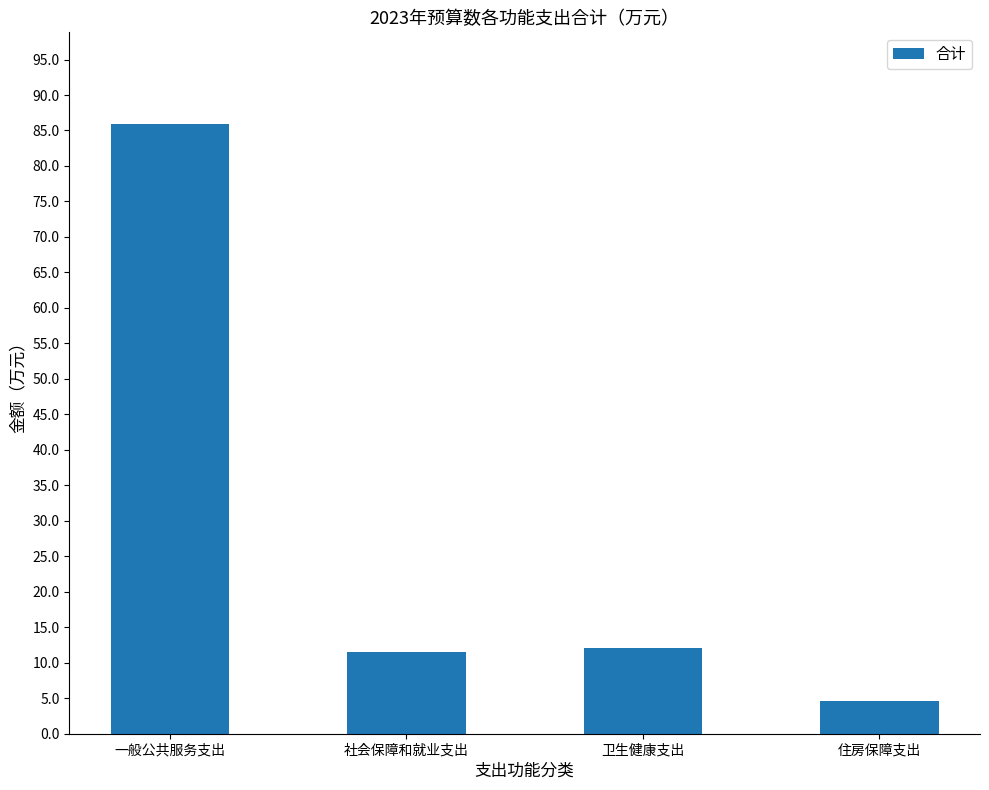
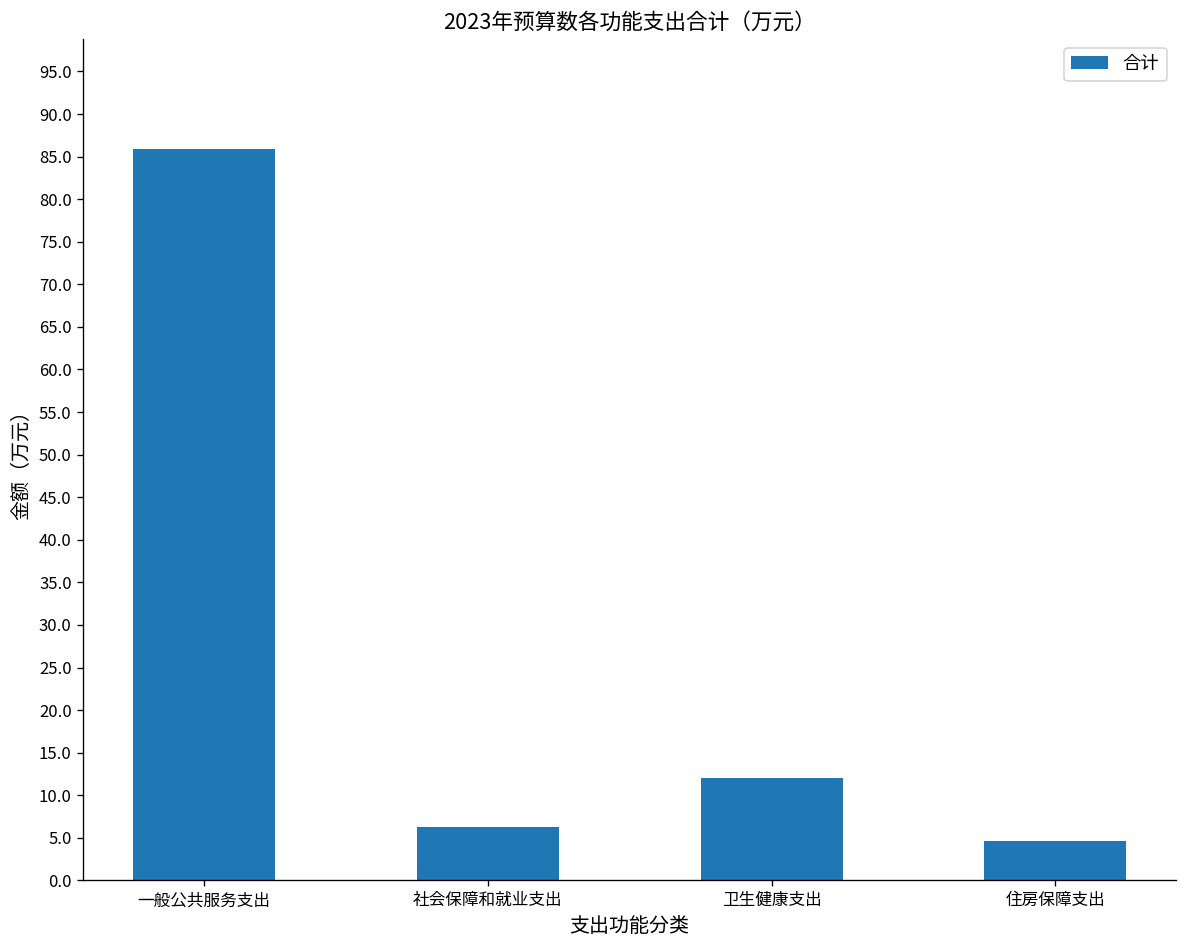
社会保障和就业支出: 12 -> 6
